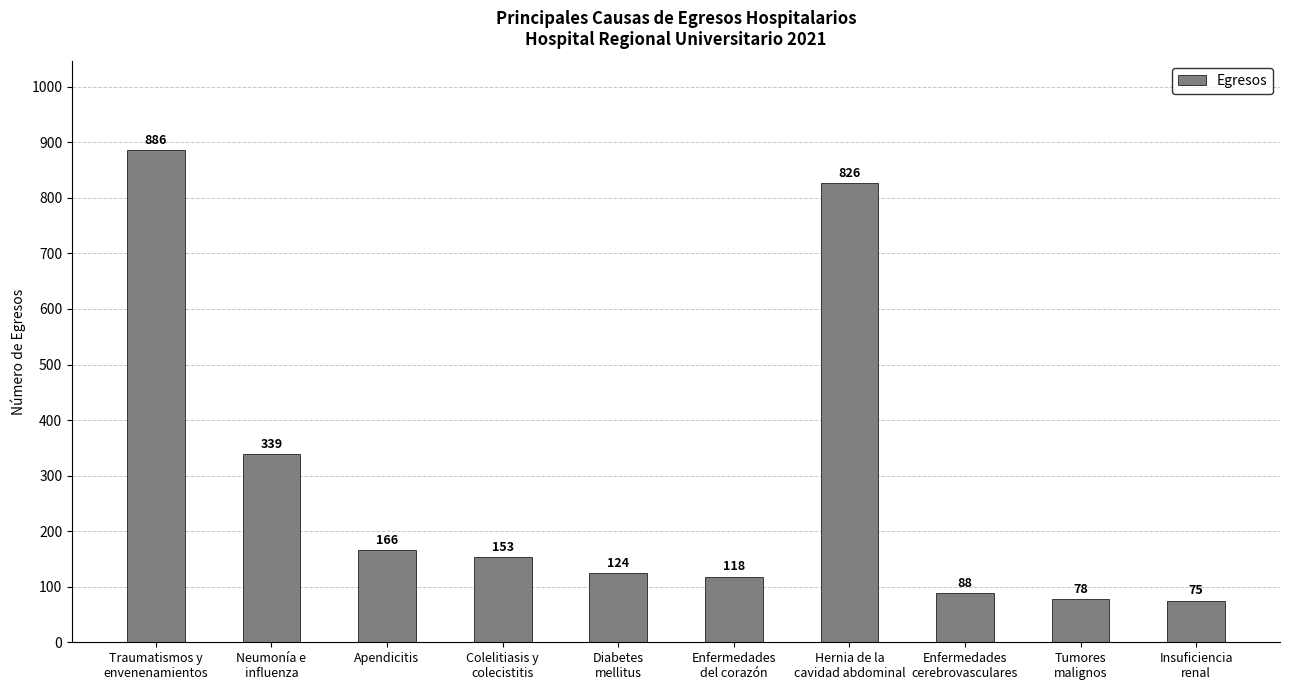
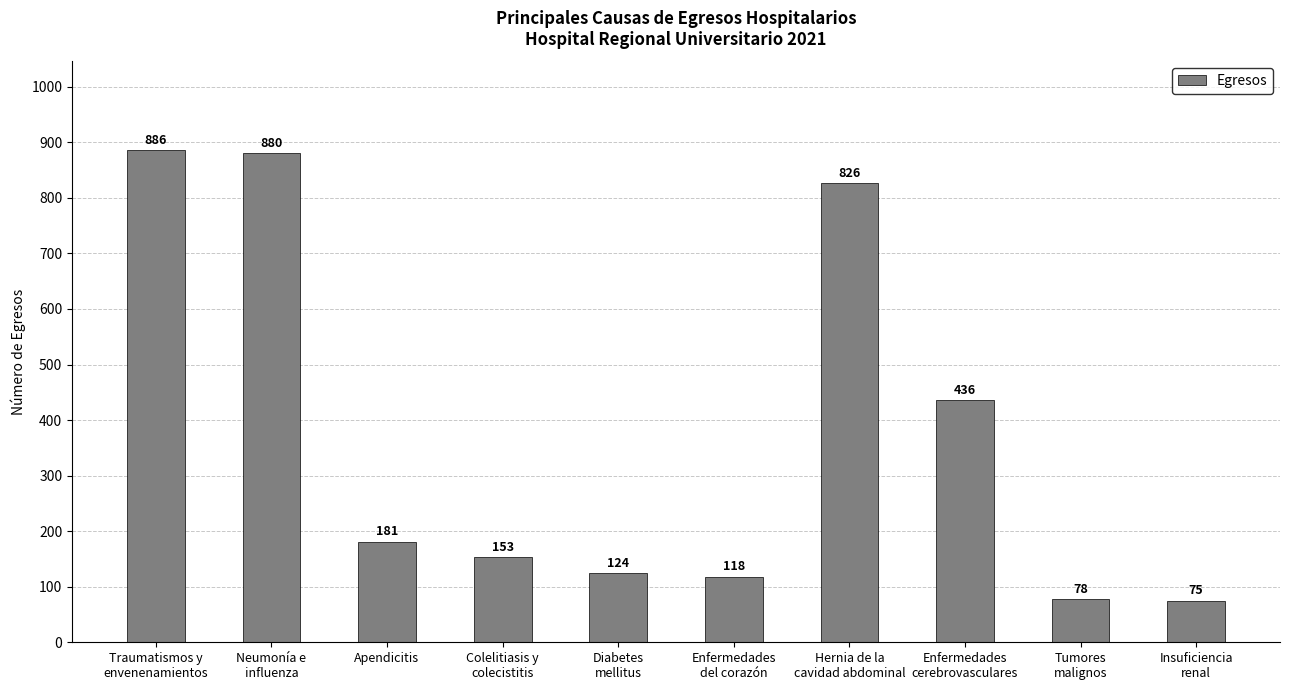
Neumonía e influenza: 339 -> 880
Apendicitis: 166 -> 181
Enfermedades cerebrovasculares: 88 -> 436
